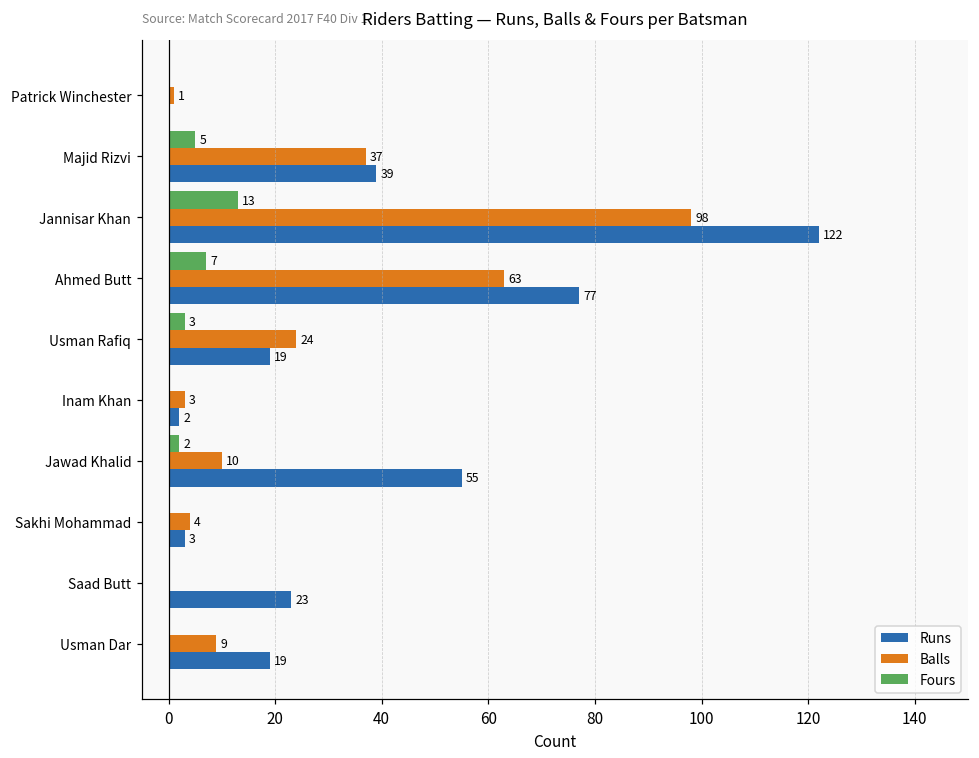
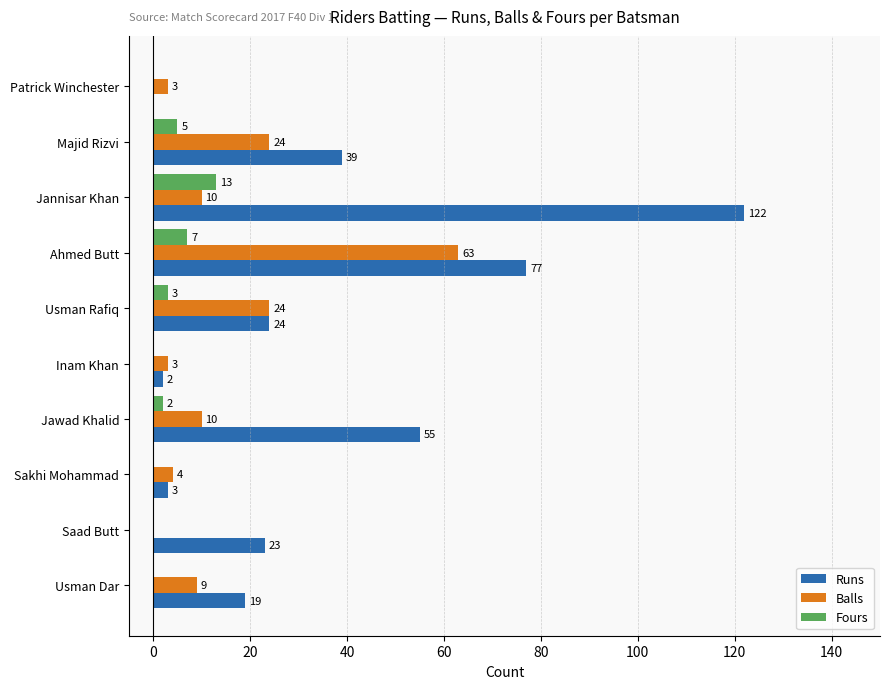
Balls, Patrick Winchester: 1 -> 3
Balls, Majid Rizvi: 37 -> 24
Balls, Jannisar Khan: 98 -> 10
Runs, Usman Rafiq: 19 -> 24
